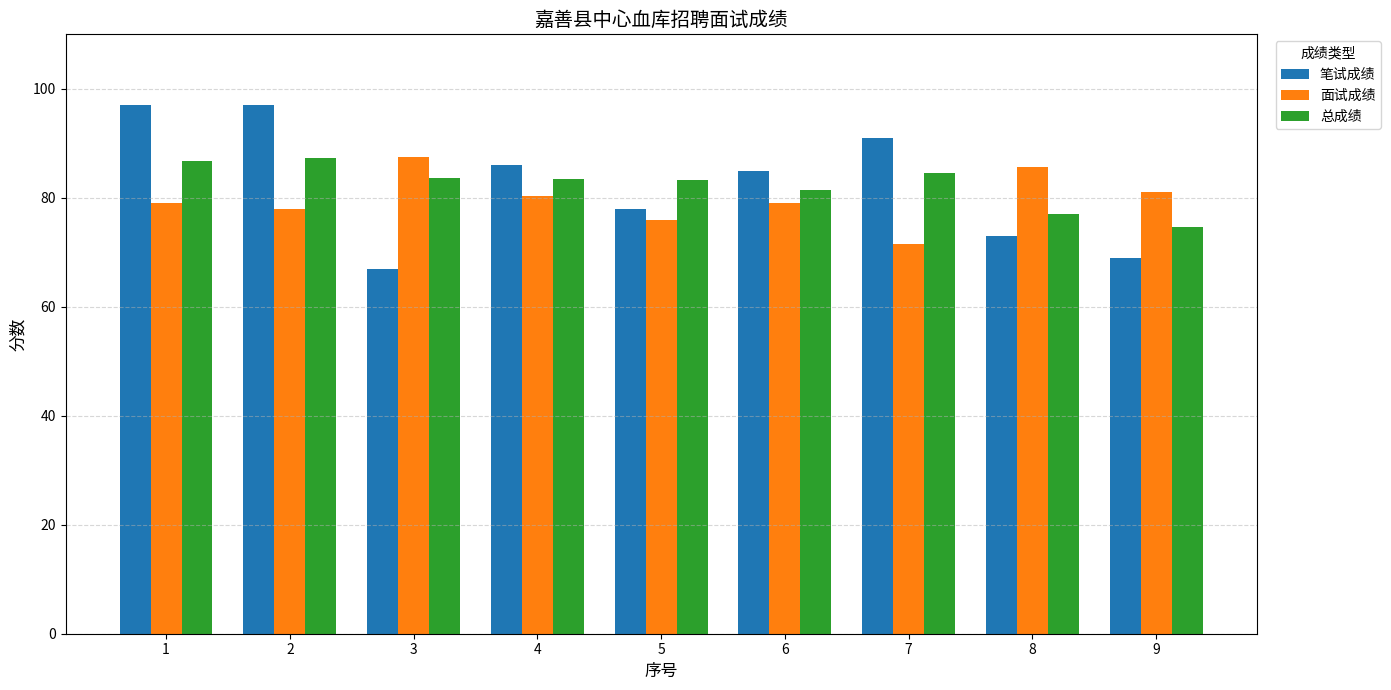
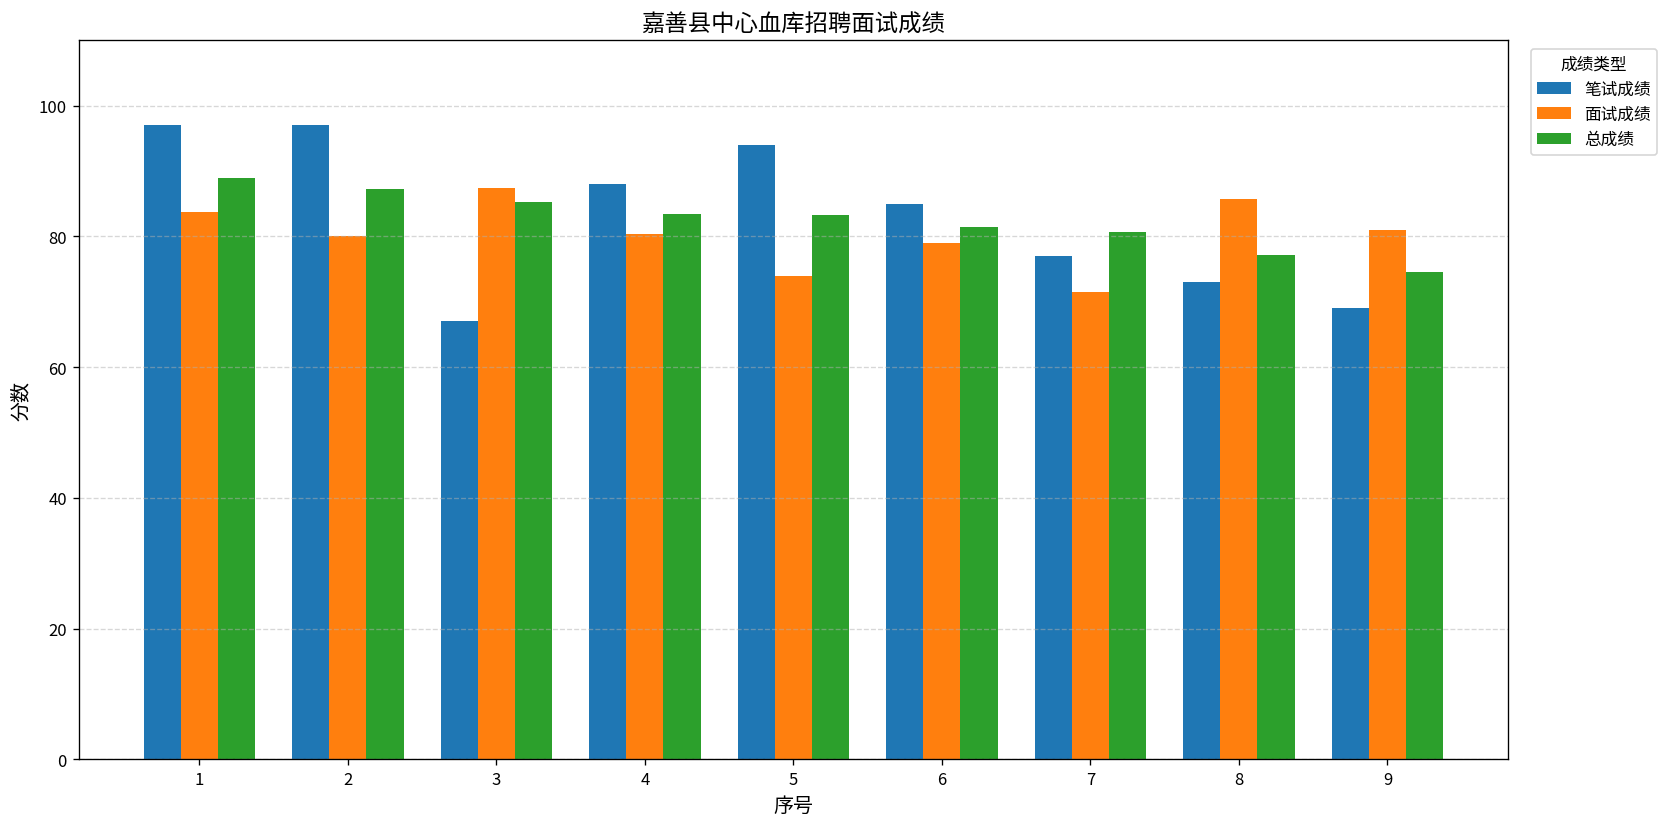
面试成绩, 1: 79 -> 84
总成绩, 1: 87 -> 89
面试成绩, 2: 78 -> 80
总成绩, 3: 84 -> 85
笔试成绩, 4: 86 -> 88
笔试成绩, 5: 78 -> 94
面试成绩, 5: 76 -> 74
笔试成绩, 7: 91 -> 77
总成绩, 7: 85 -> 81
